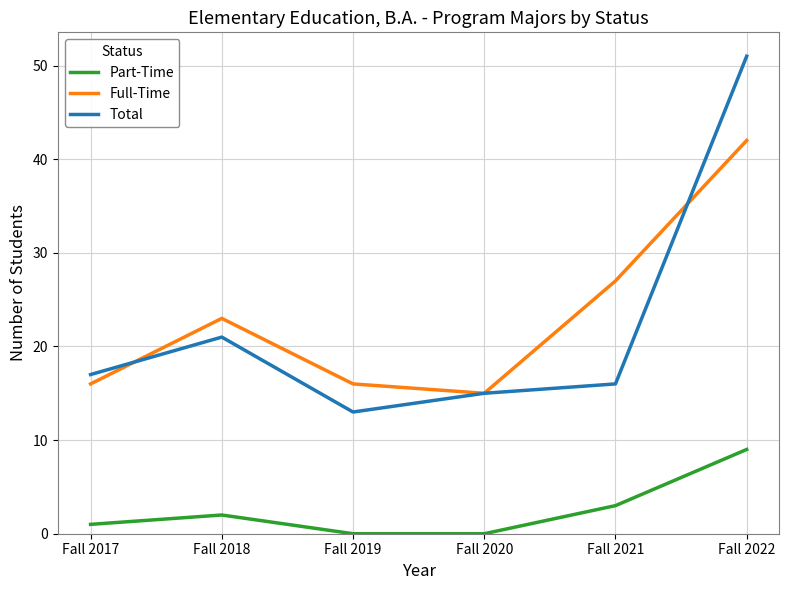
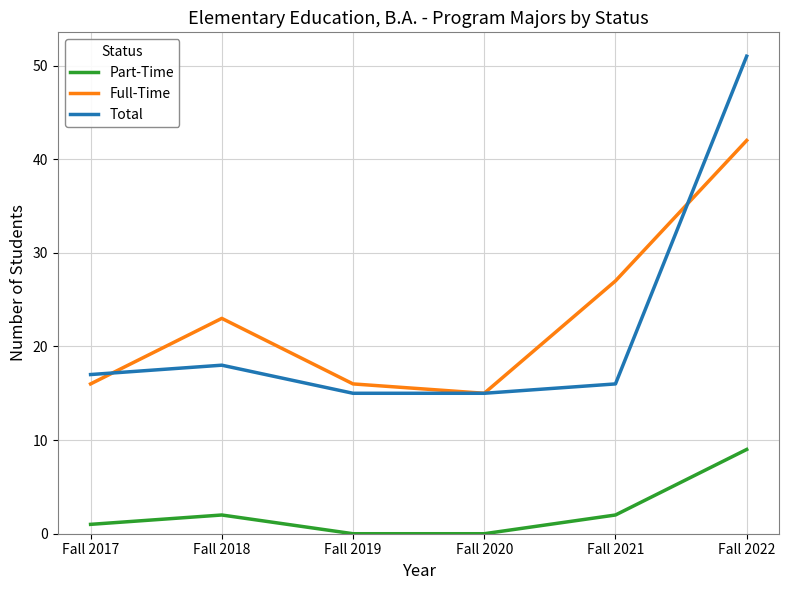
Total, Fall 2018: 21 -> 18
Total, Fall 2019: 13 -> 15
Part-Time, Fall 2021: 3 -> 2
